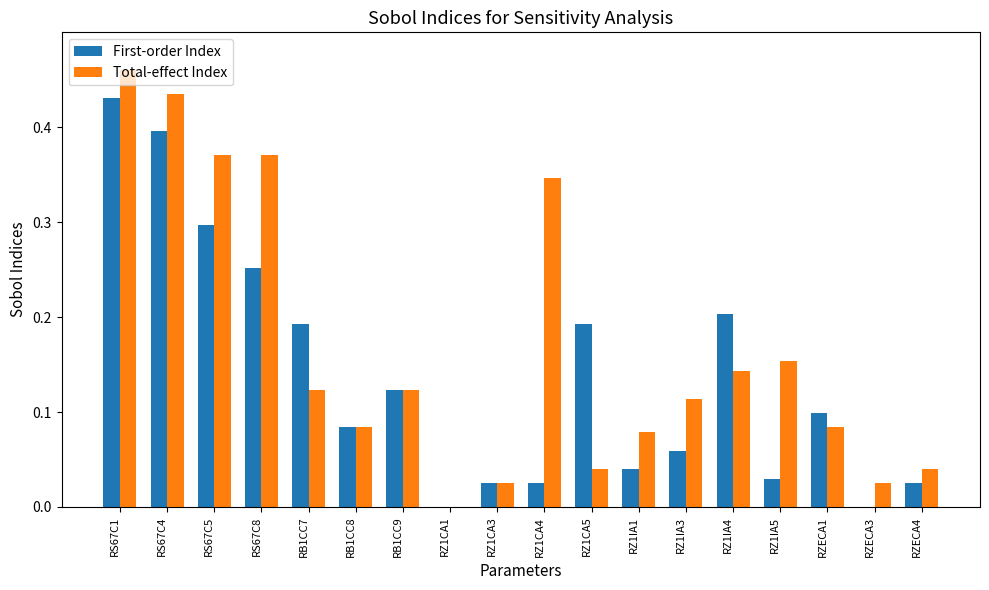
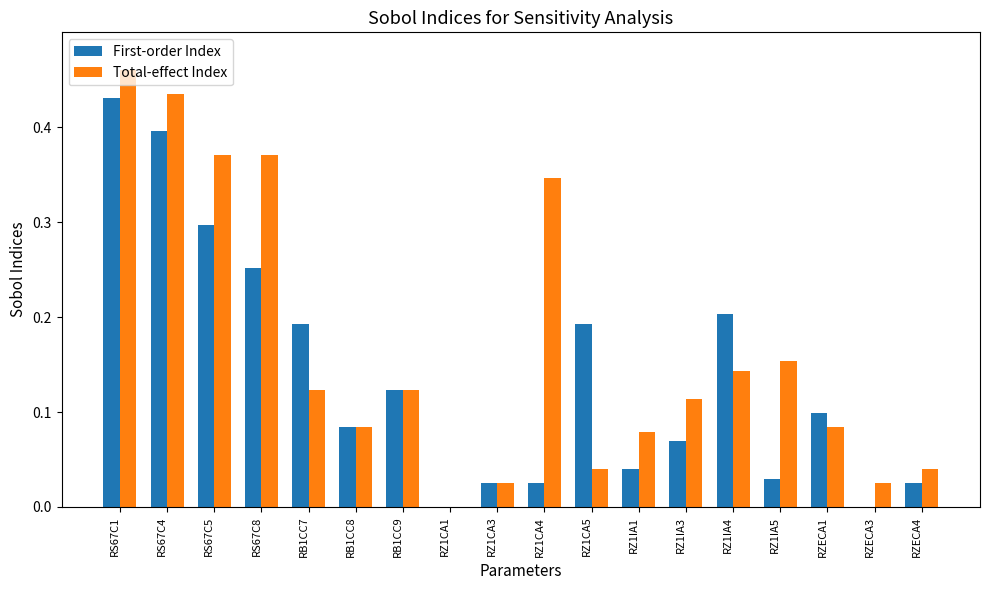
First-order Index, RZ1IA3: 0.06 -> 0.07
